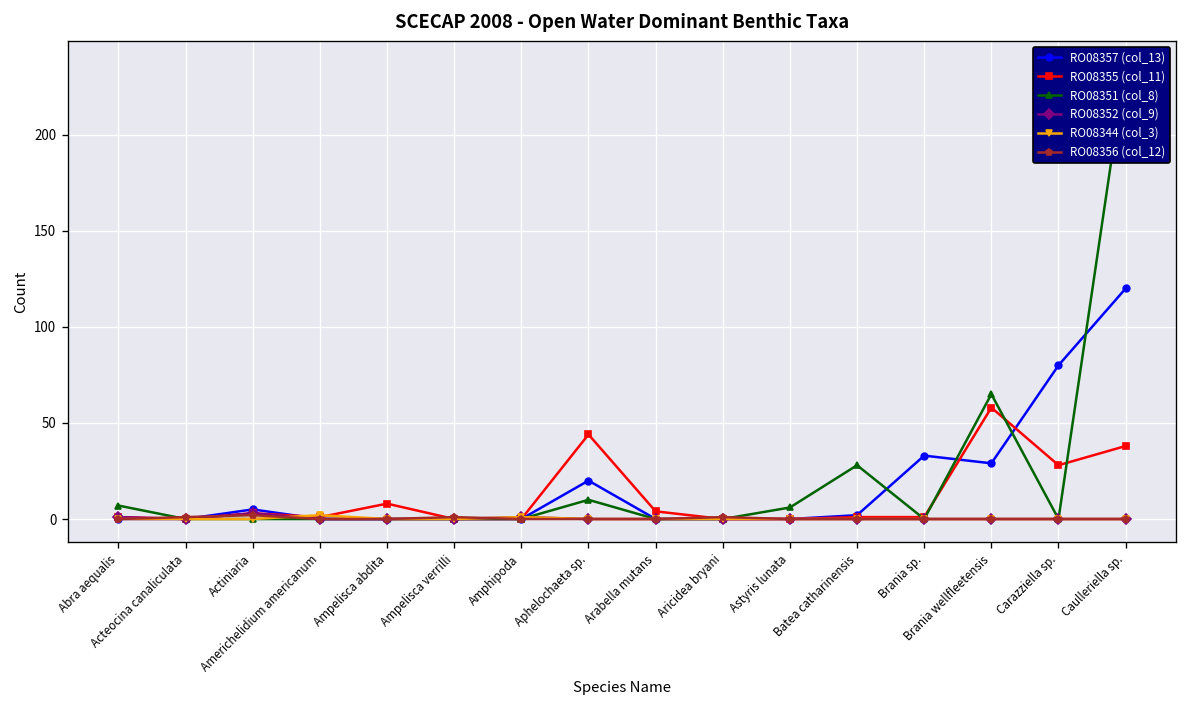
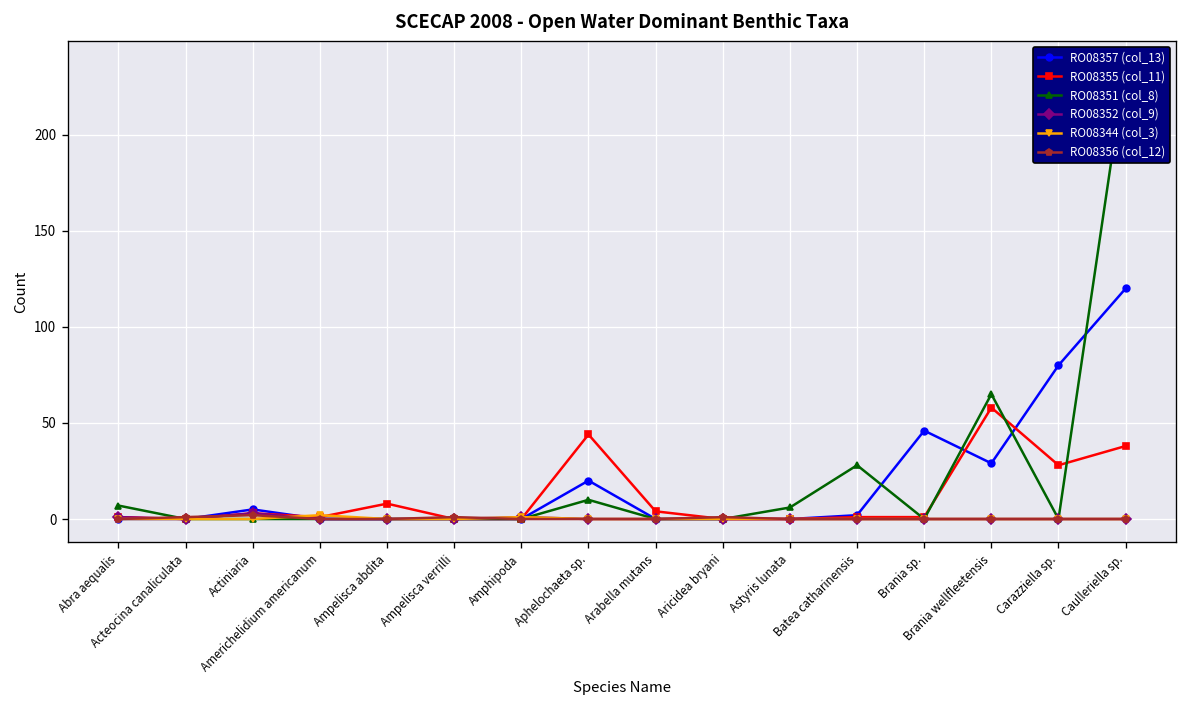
RO08357 (col_13), Brania sp.: 33 -> 46
